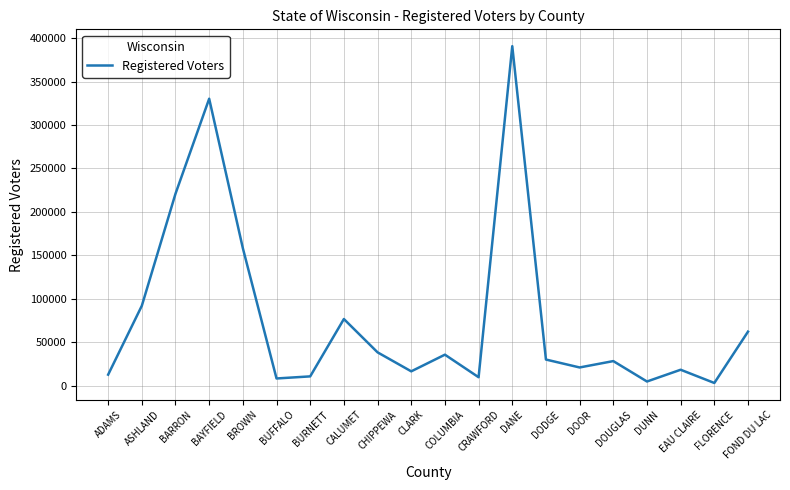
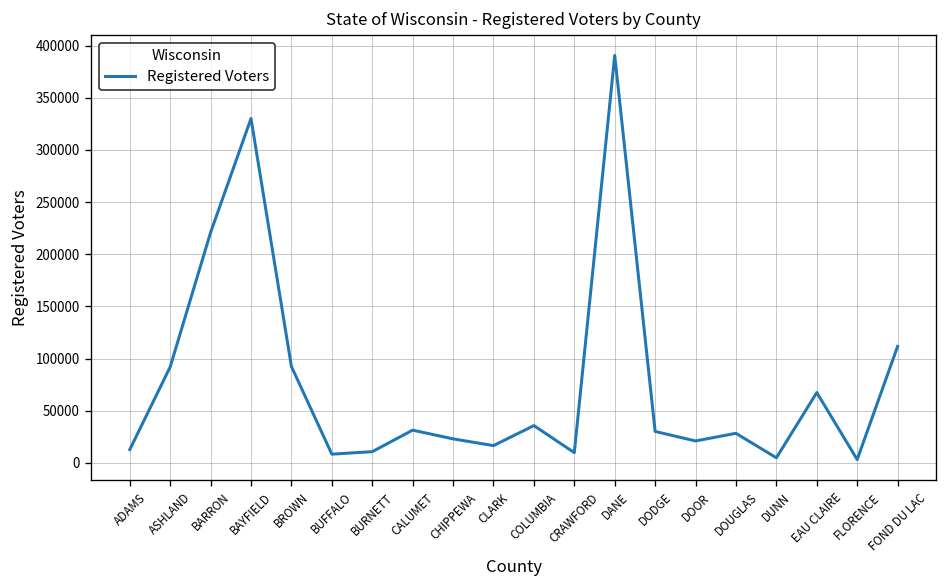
BROWN: 160000 -> 90000
CALUMET: 80000 -> 30000
CHIPPEWA: 40000 -> 20000
EAU CLAIRE: 20000 -> 70000
FOND DU LAC: 60000 -> 110000
